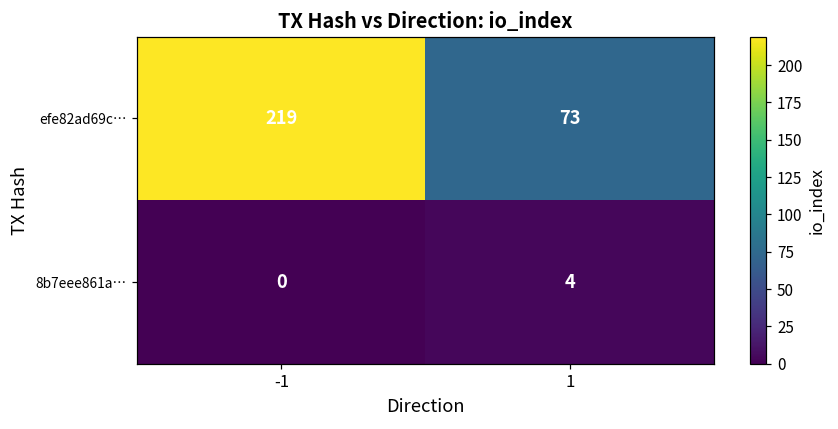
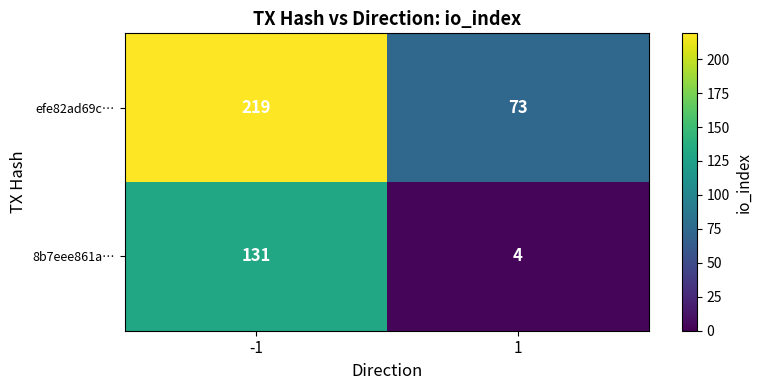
8b7eee861a…, -1: 0 -> 131
